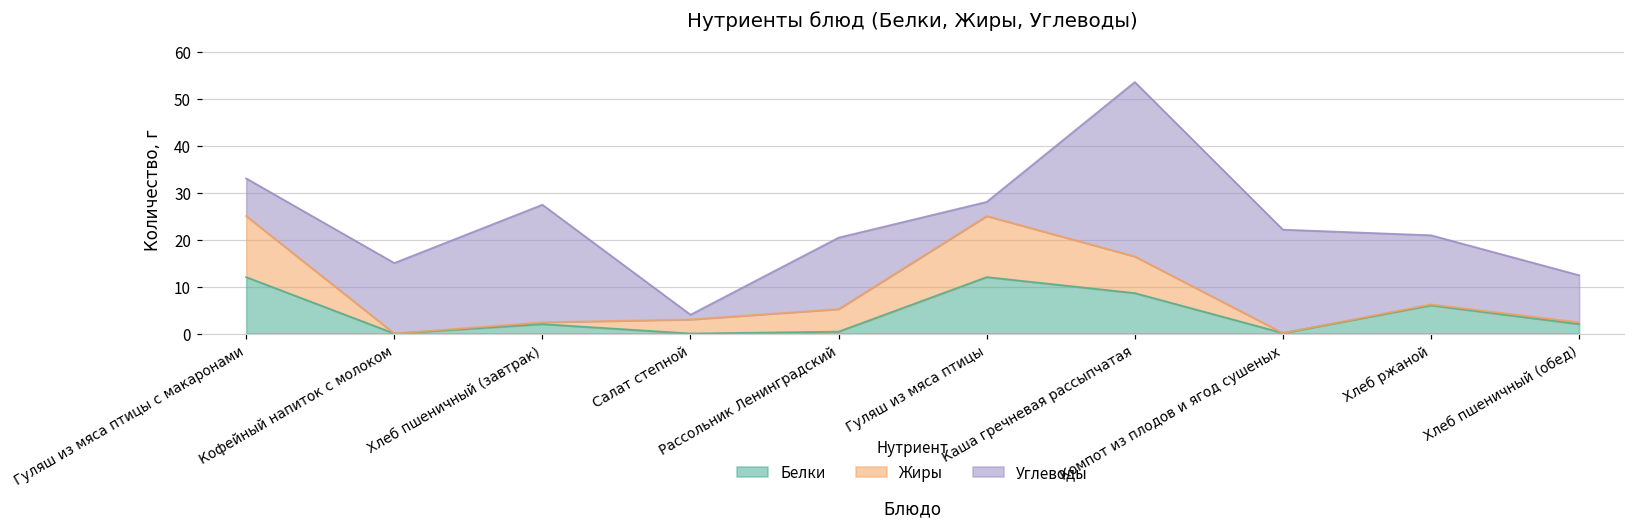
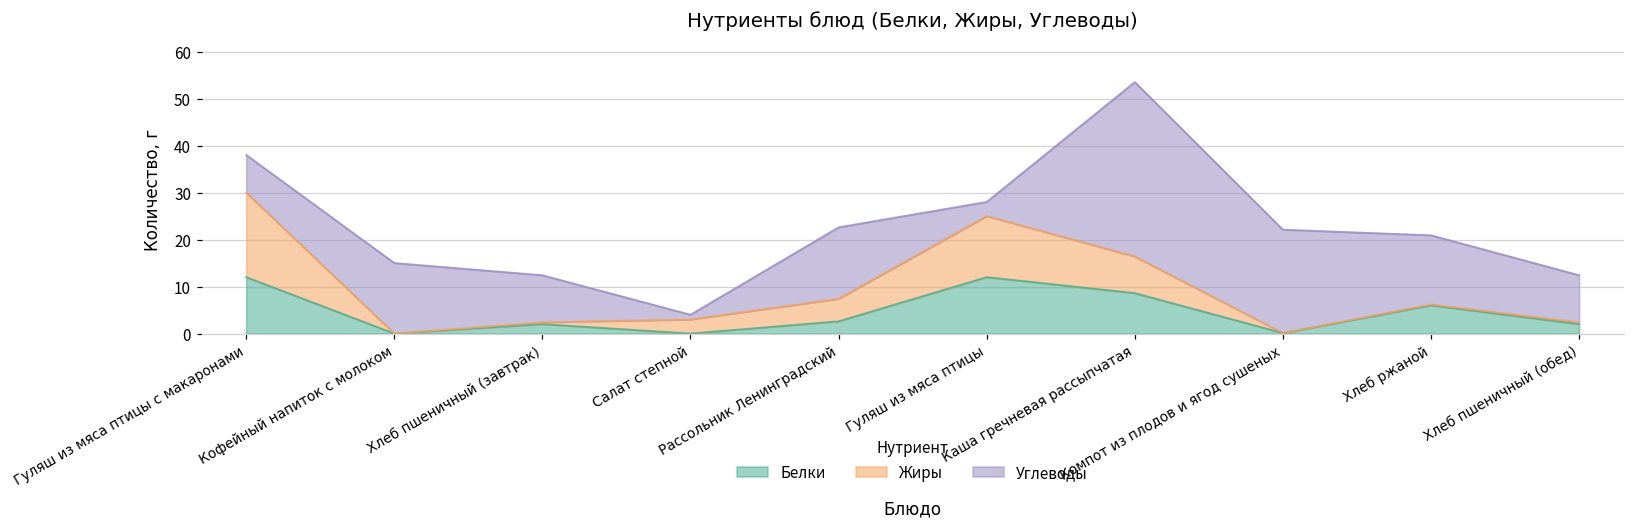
Жиры, Гуляш из мяса птицы с макаронами: 13 -> 18
Углеводы, Хлеб пшеничный (завтрак): 25 -> 10
Белки, Рассольник Ленинградский: 0 -> 3
